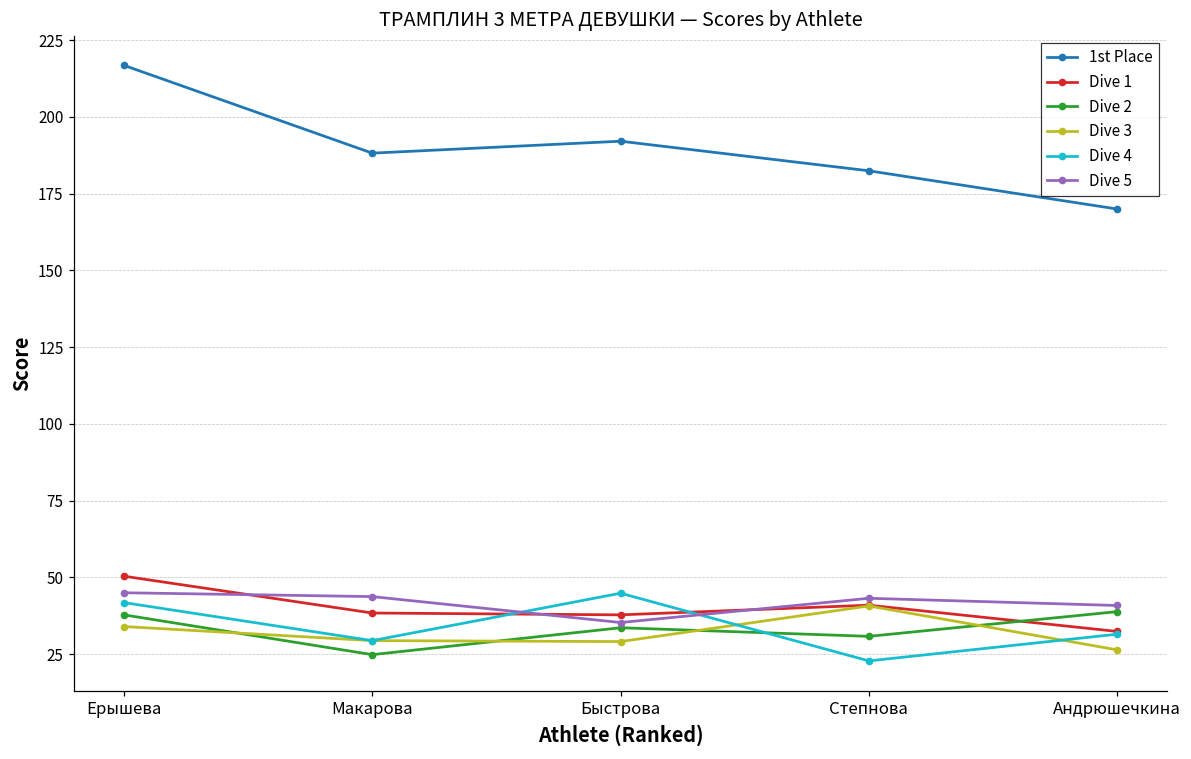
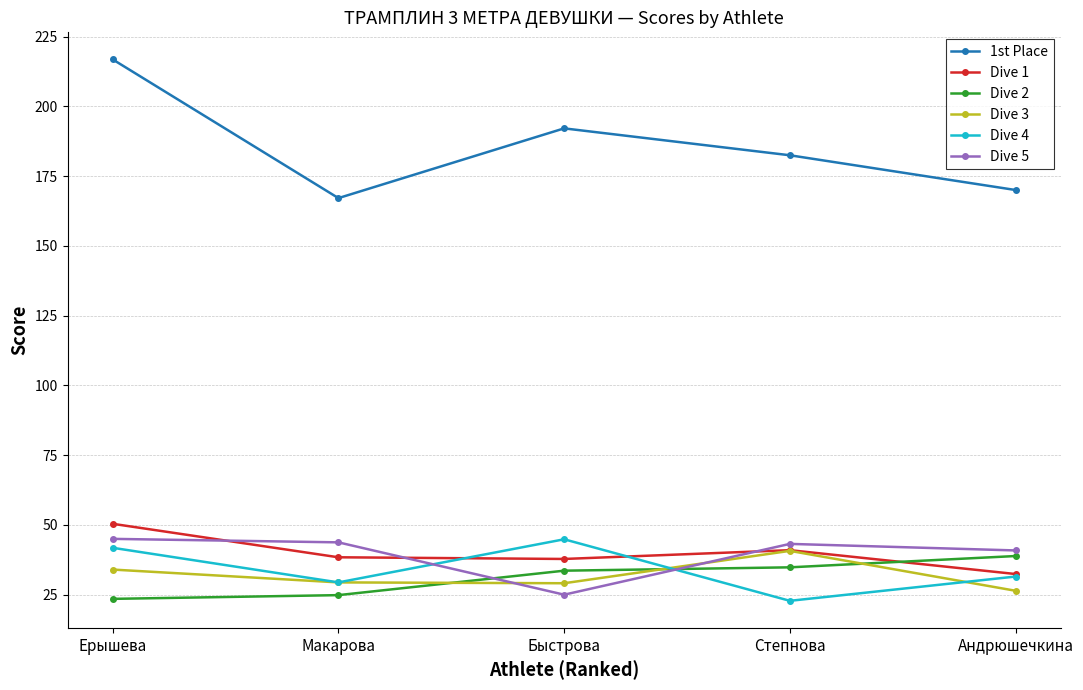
Dive 2, Ерышева: 38 -> 24
1st Place, Макарова: 188 -> 167
Dive 5, Быстрова: 35 -> 25
Dive 2, Степнова: 31 -> 35
